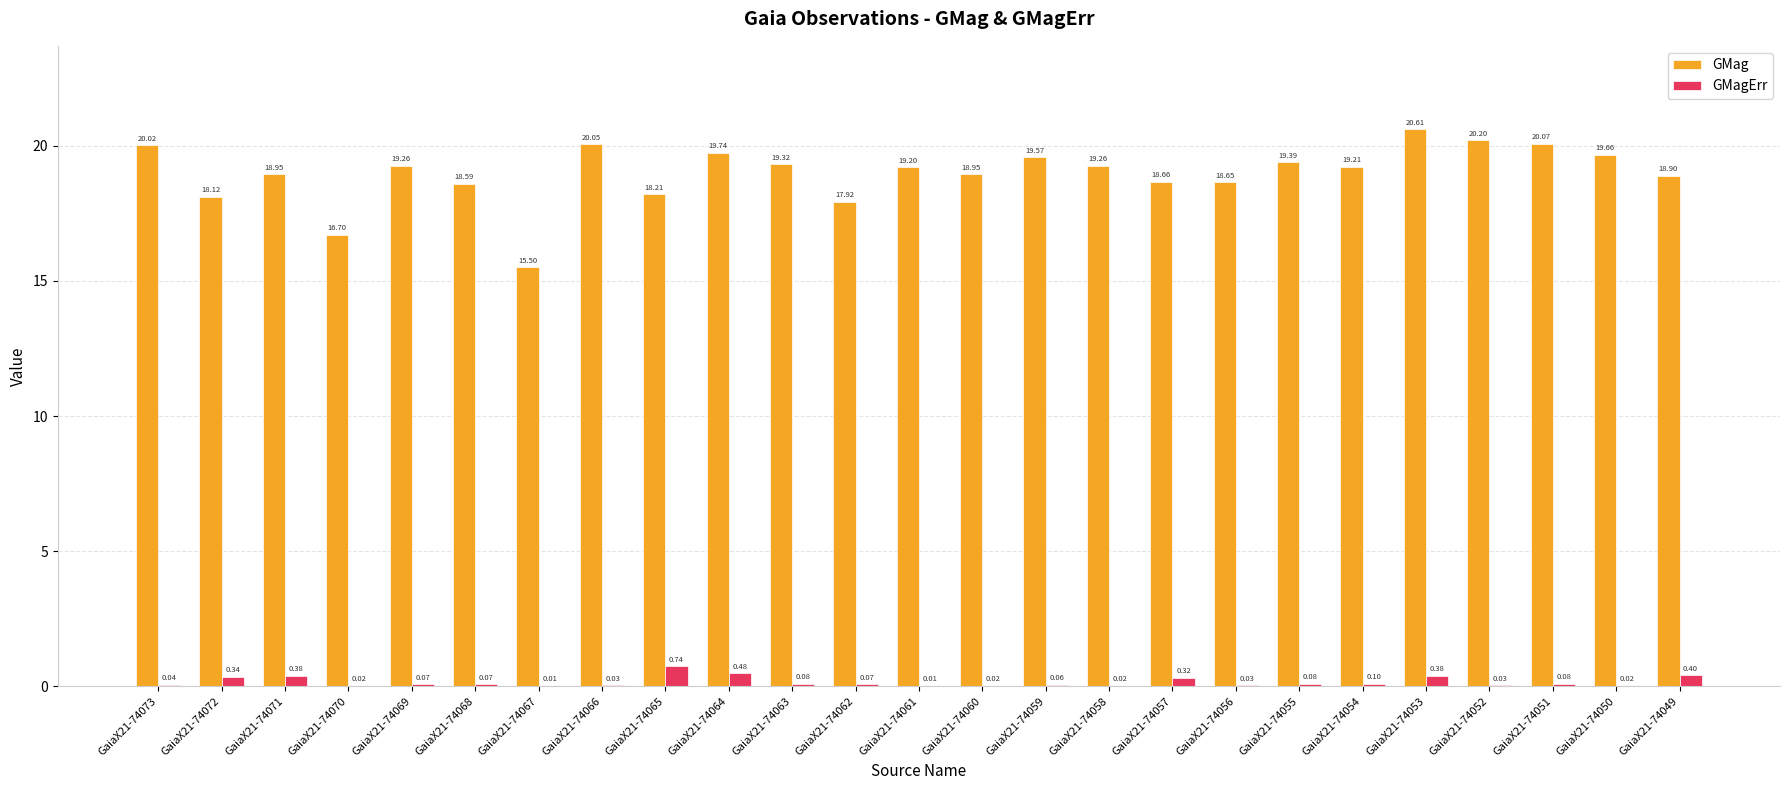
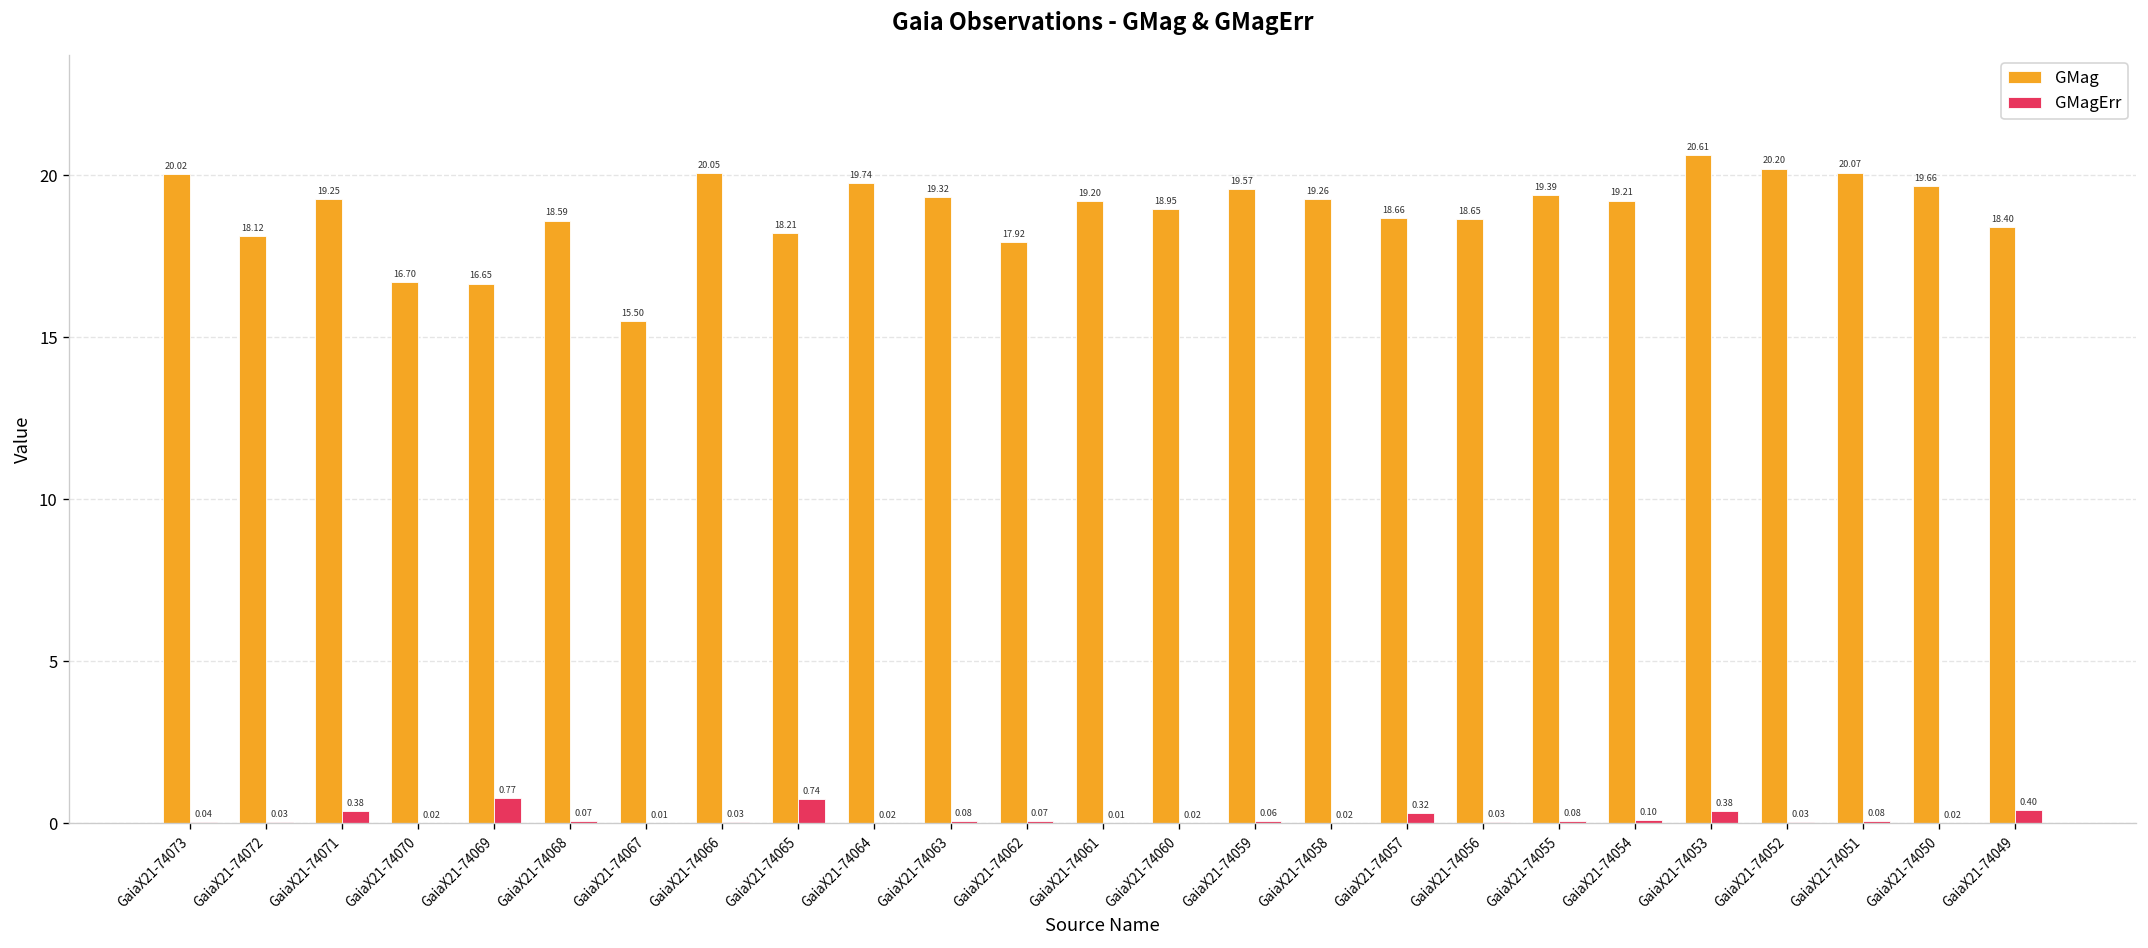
GMagErr, GaiaX21-74072: 0.34 -> 0.03
GMag, GaiaX21-74071: 18.95 -> 19.25
GMag, GaiaX21-74069: 19.26 -> 16.65
GMagErr, GaiaX21-74069: 0.07 -> 0.77
GMagErr, GaiaX21-74064: 0.48 -> 0.02
GMag, GaiaX21-74049: 18.90 -> 18.40
